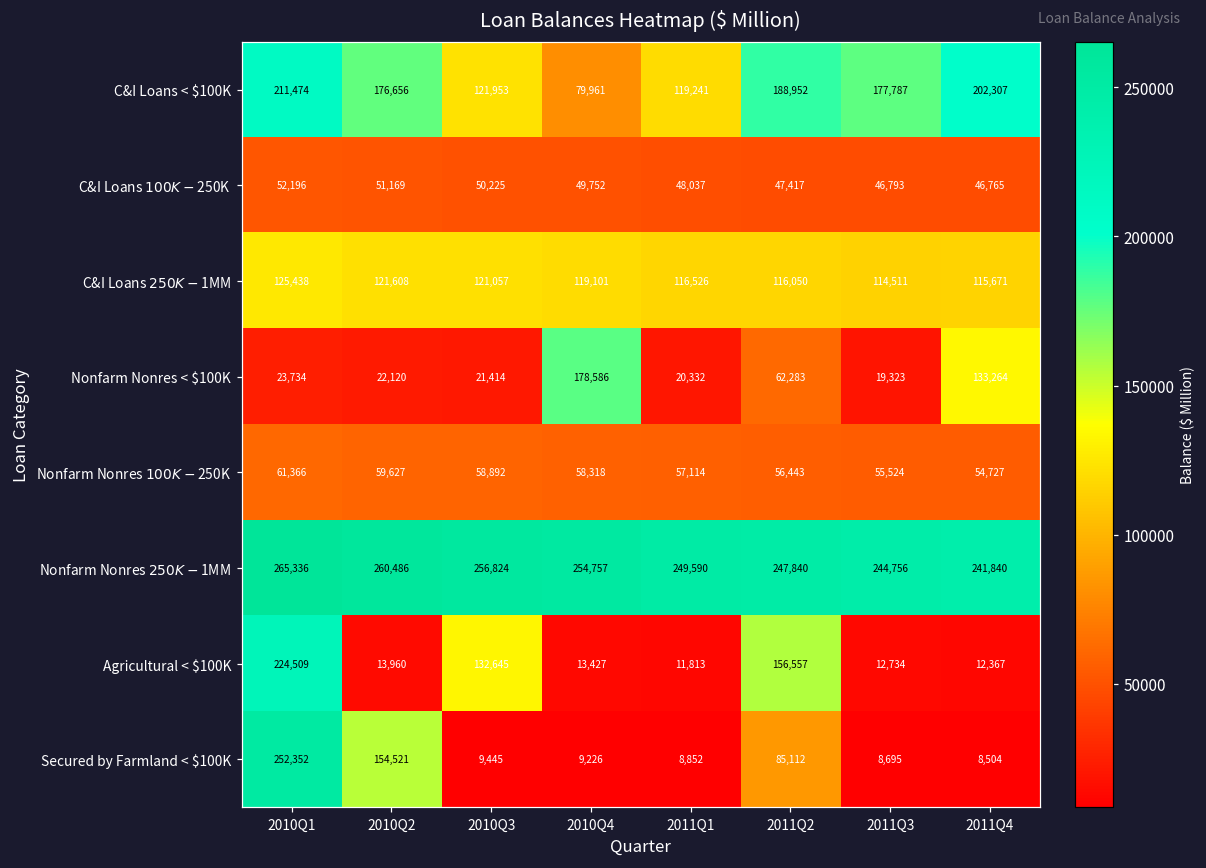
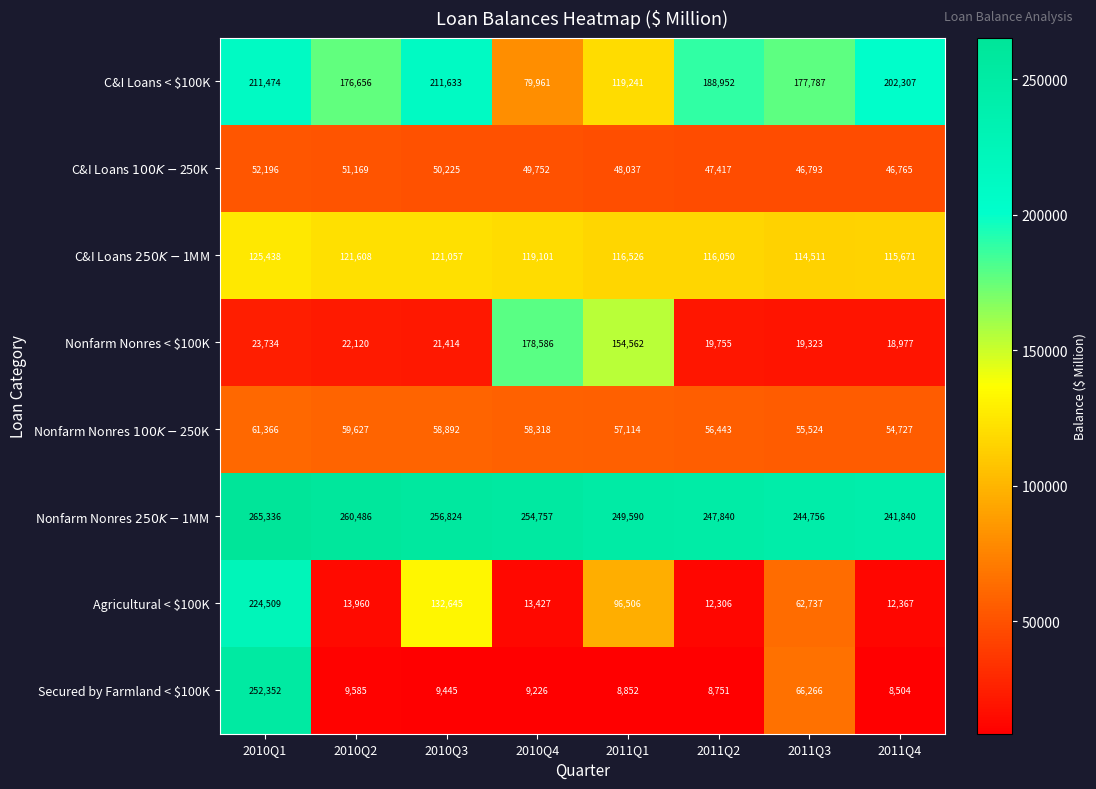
C&I Loans < $100K, 2010Q3: 121,953 -> 211,633
Nonfarm Nonres < $100K, 2011Q1: 20,332 -> 154,562
Nonfarm Nonres < $100K, 2011Q2: 62,283 -> 19,755
Nonfarm Nonres < $100K, 2011Q4: 133,264 -> 18,977
Agricultural < $100K, 2011Q1: 11,813 -> 96,506
Agricultural < $100K, 2011Q2: 156,557 -> 12,306
Agricultural < $100K, 2011Q3: 12,734 -> 62,737
Secured by Farmland < $100K, 2010Q2: 154,521 -> 9,585
Secured by Farmland < $100K, 2011Q2: 85,112 -> 8,751
Secured by Farmland < $100K, 2011Q3: 8,695 -> 66,266
